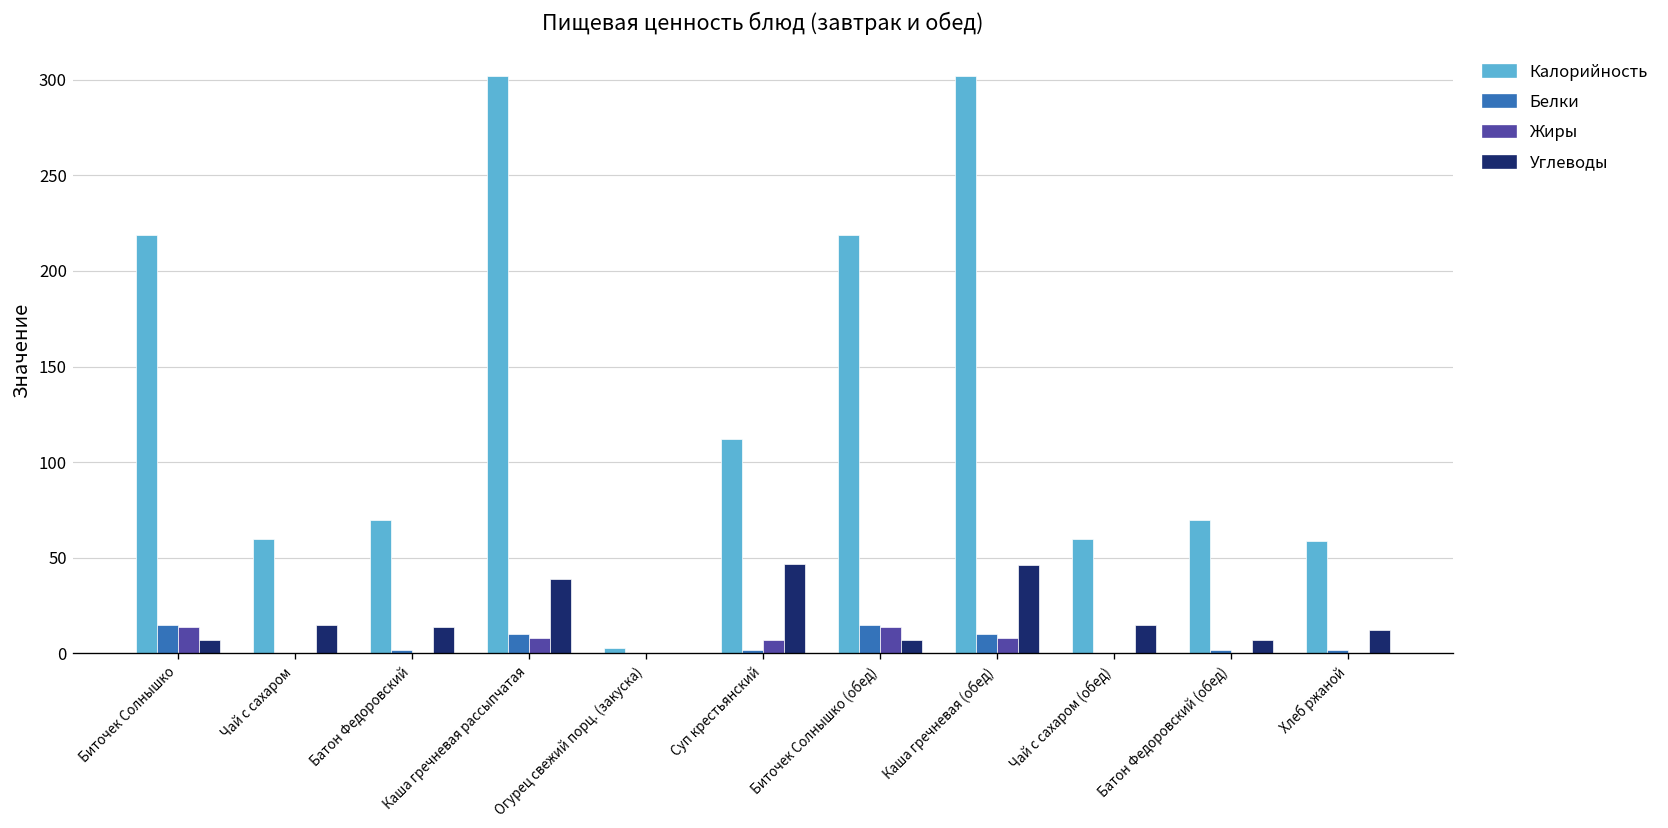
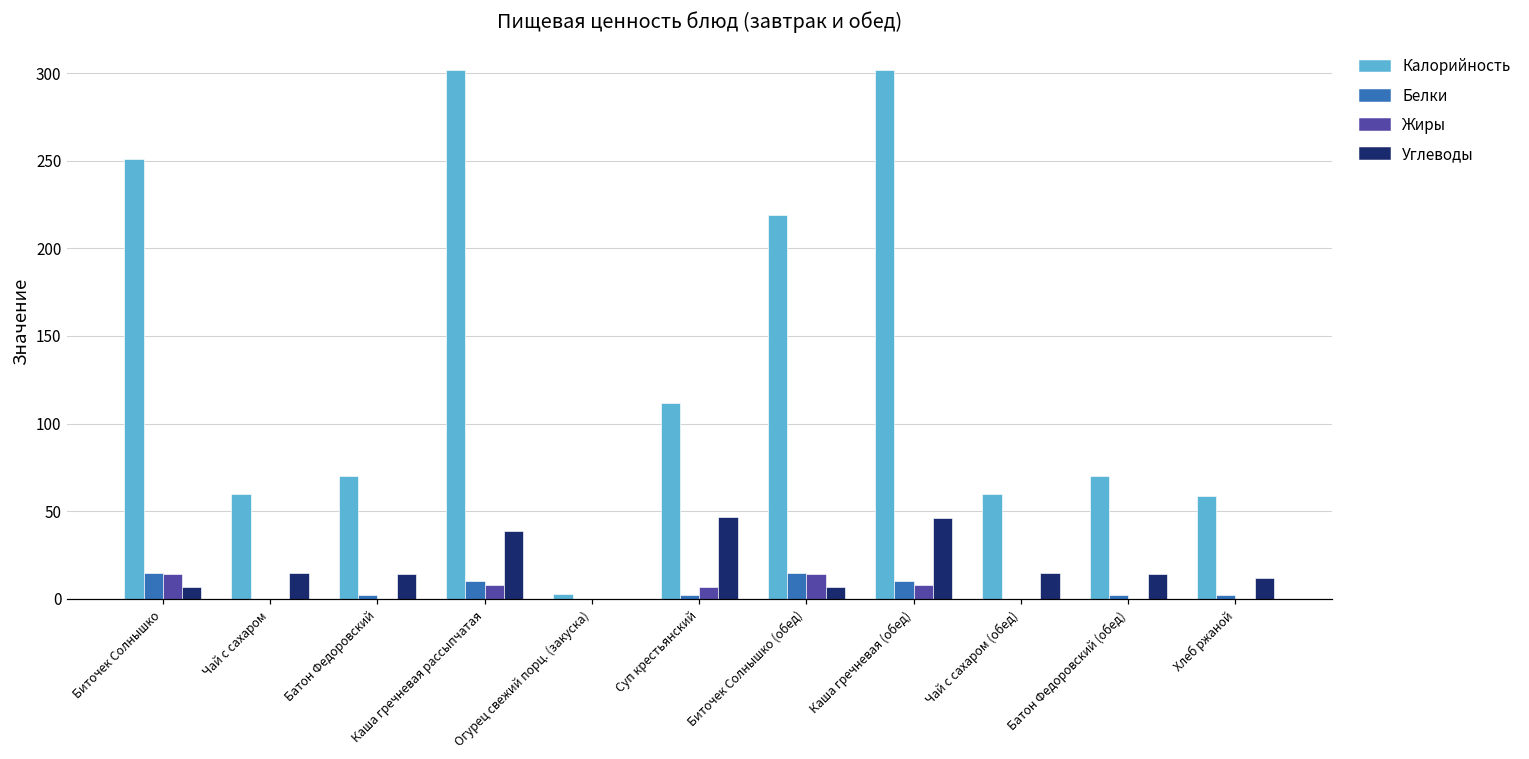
Калорийность, Биточек Солнышко: 219 -> 251
Углеводы, Батон Федоровский (обед): 7 -> 14
